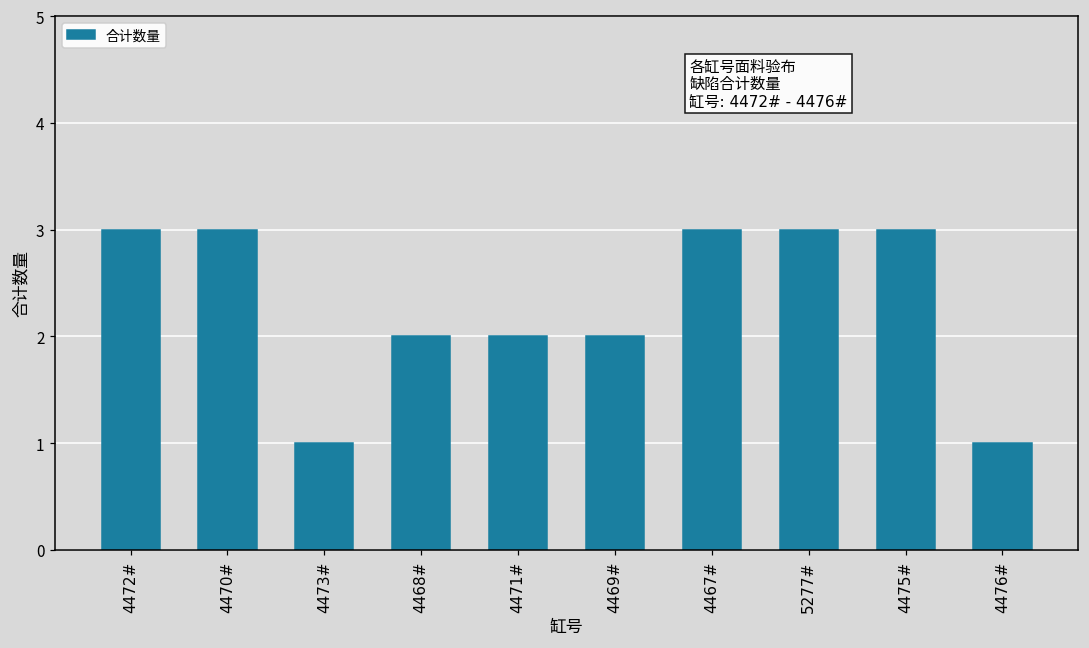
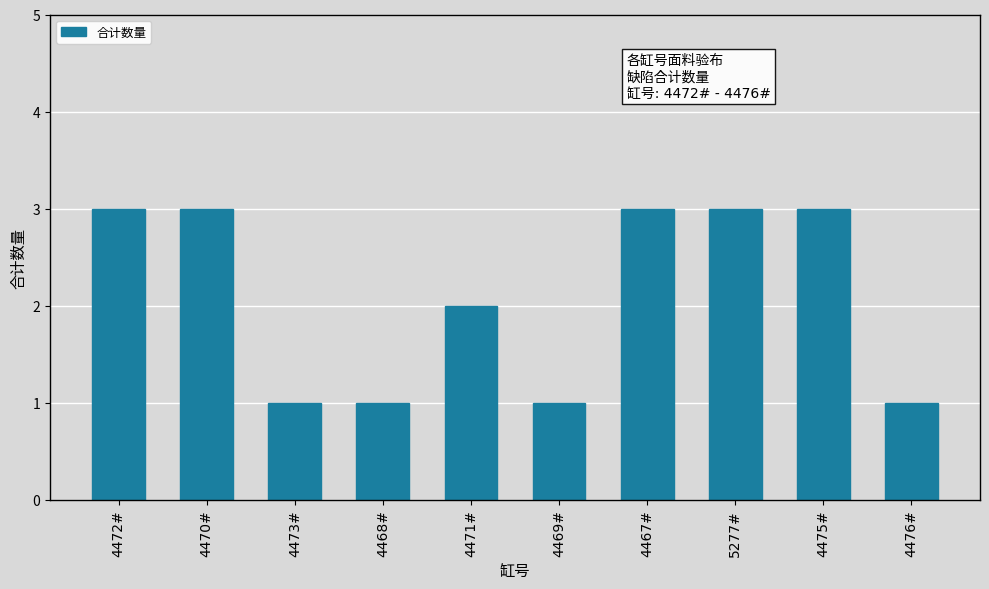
4468#: 2 -> 1
4469#: 2 -> 1
